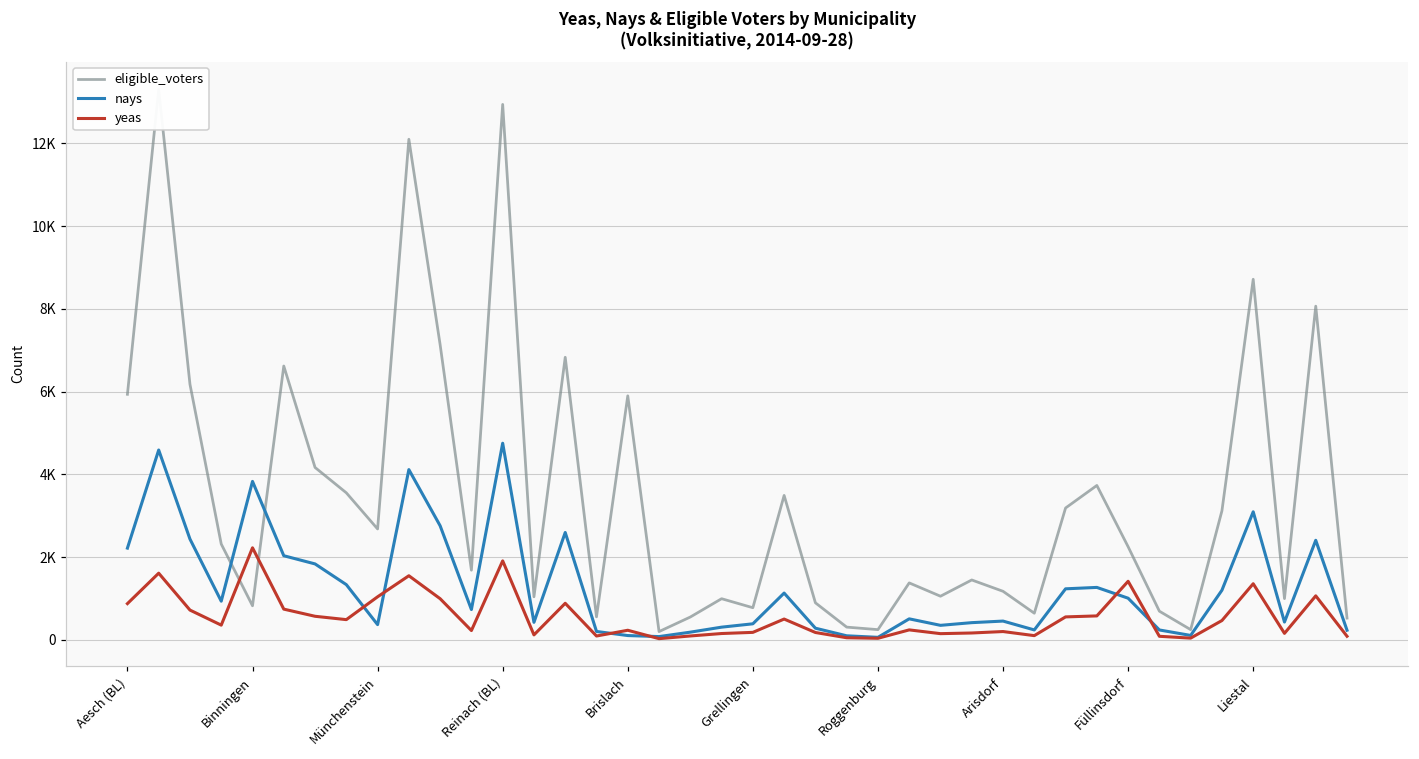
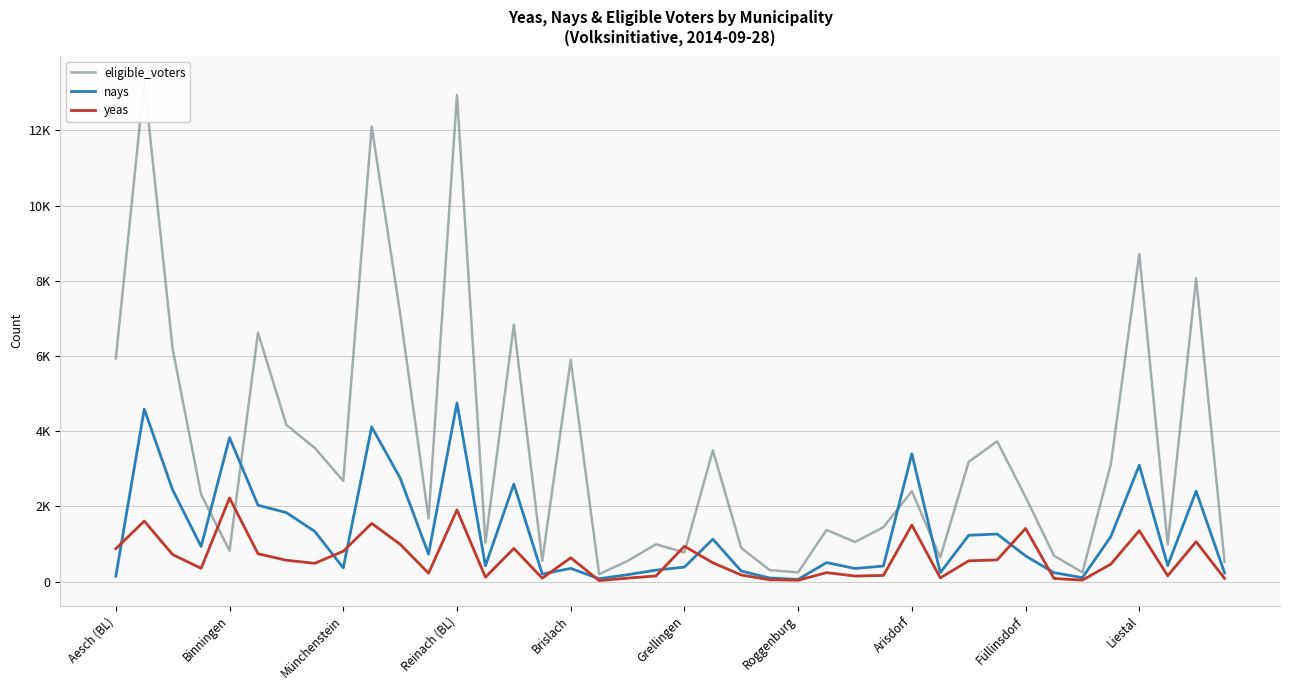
nays, Aesch (BL): 2200 -> 100
yeas, Münchenstein: 1000 -> 800
nays, Brislach: 100 -> 400
yeas, Brislach: 200 -> 600
yeas, Grellingen: 200 -> 900
eligible_voters, Arisdorf: 1200 -> 2400
nays, Arisdorf: 500 -> 3400
yeas, Arisdorf: 200 -> 1500
nays, Füllinsdorf: 1000 -> 700
